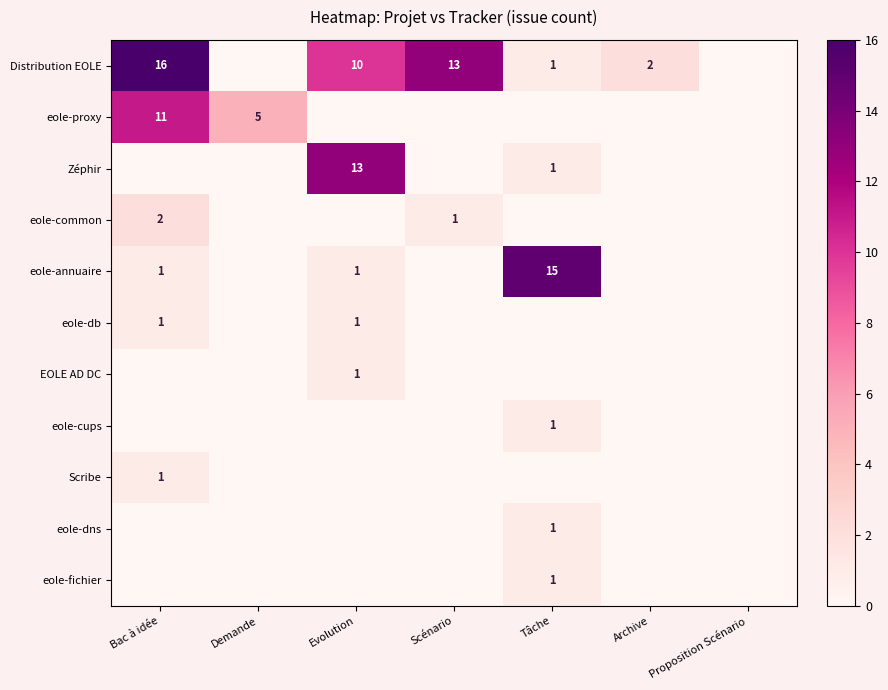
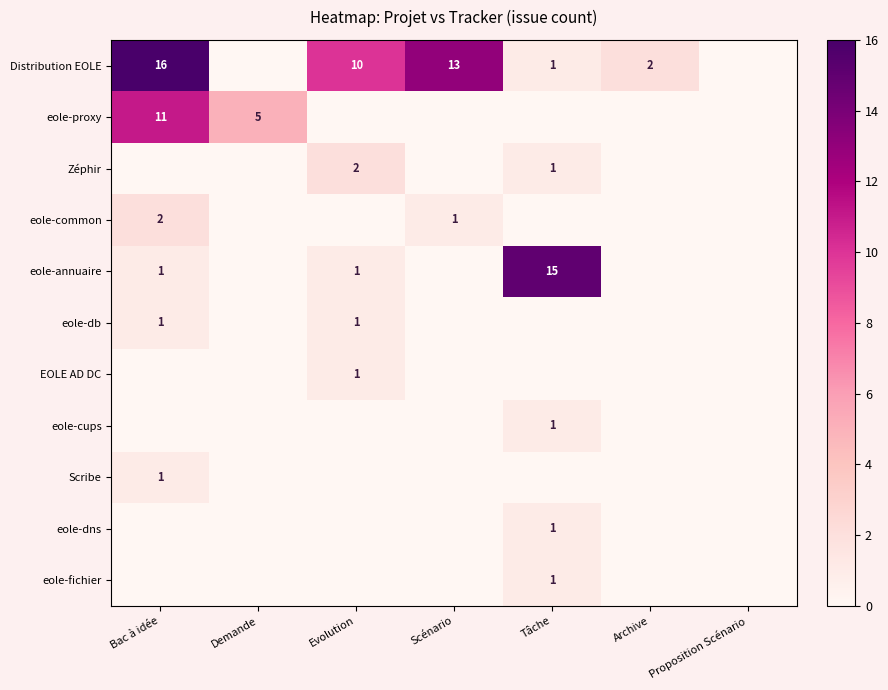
Zéphir, Evolution: 13 -> 2
